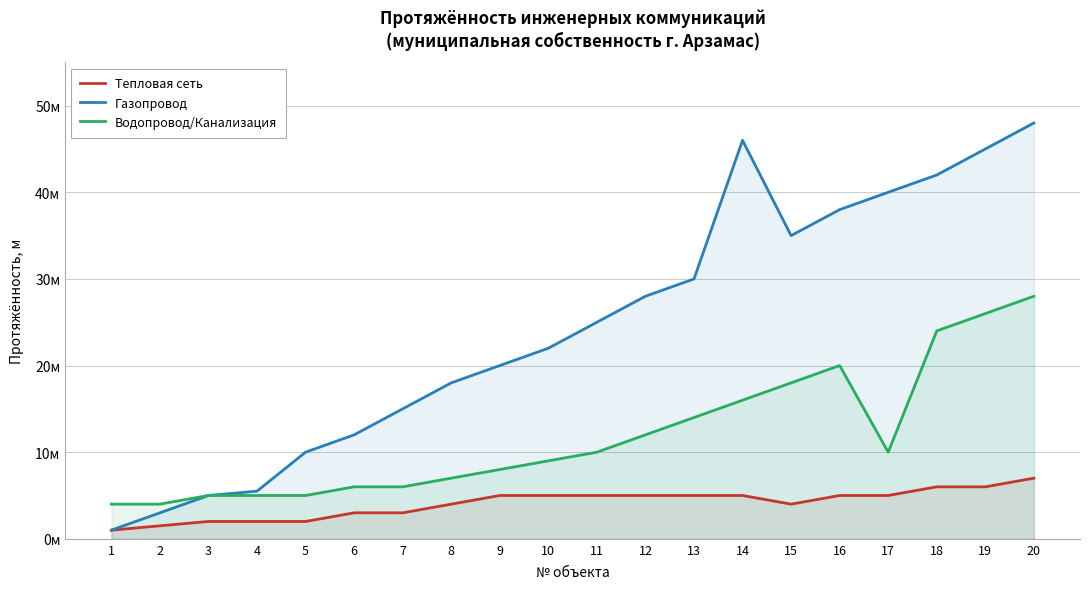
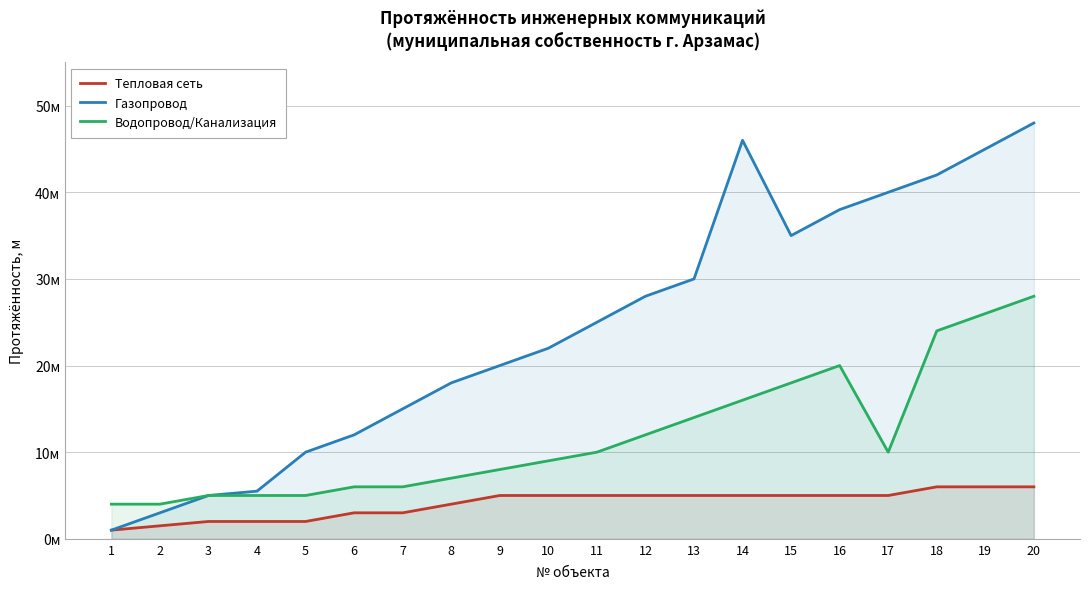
Тепловая сеть, 15: 4м -> 5м
Тепловая сеть, 20: 7м -> 6м
